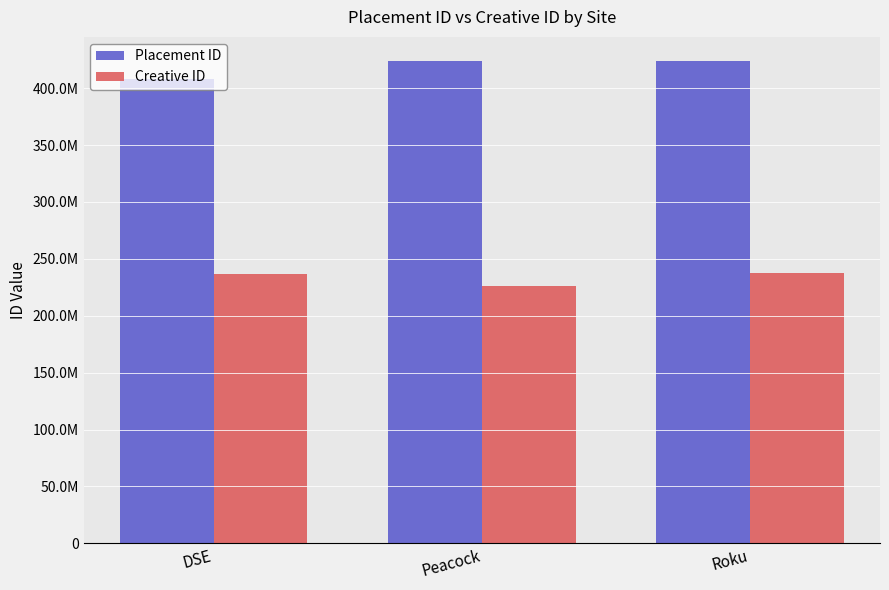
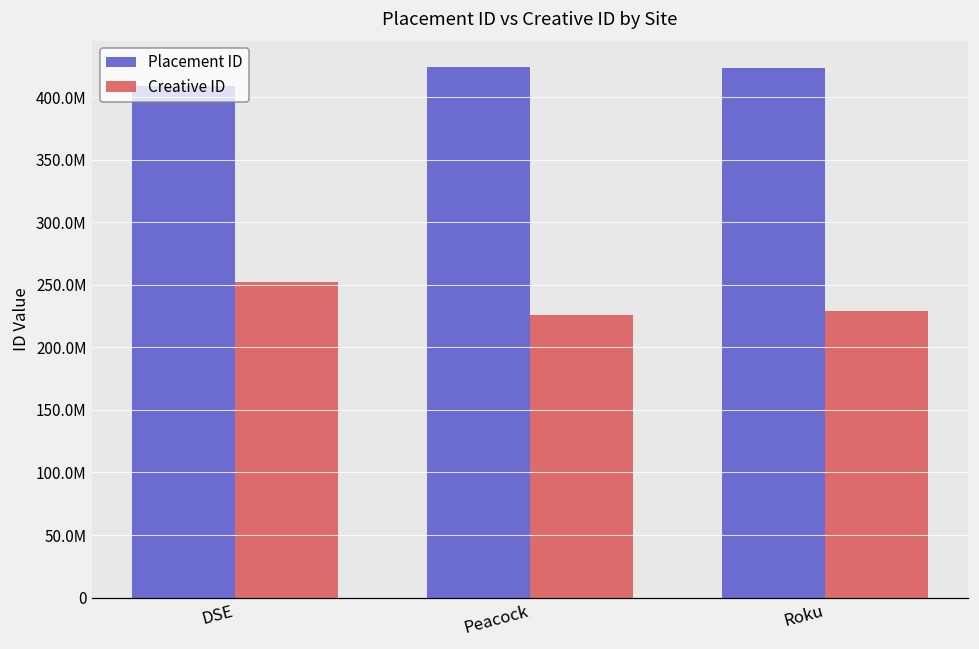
Creative ID, DSE: 237000000 -> 252000000
Creative ID, Roku: 238000000 -> 229000000
